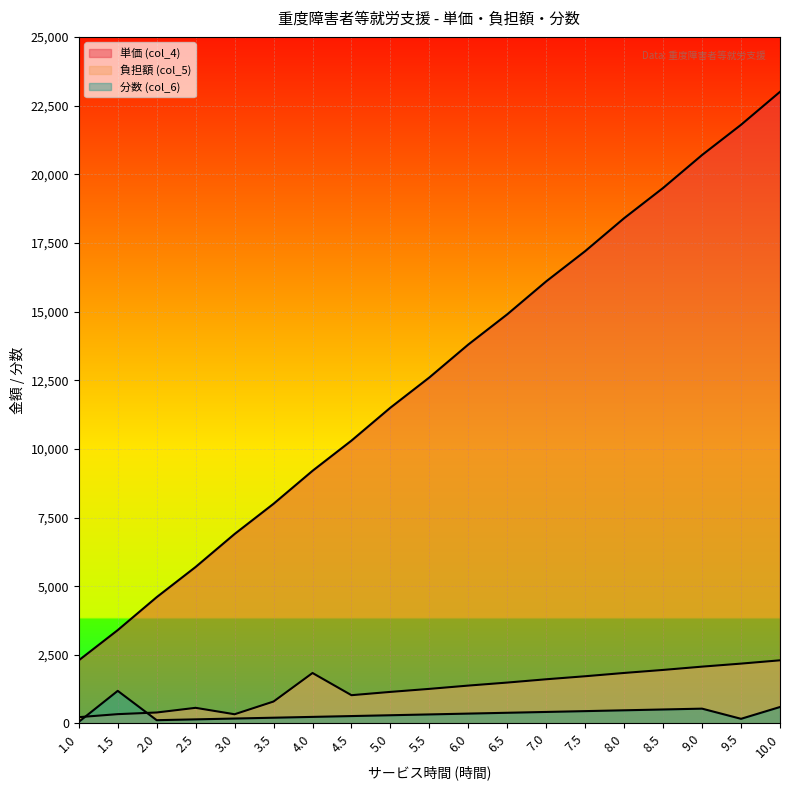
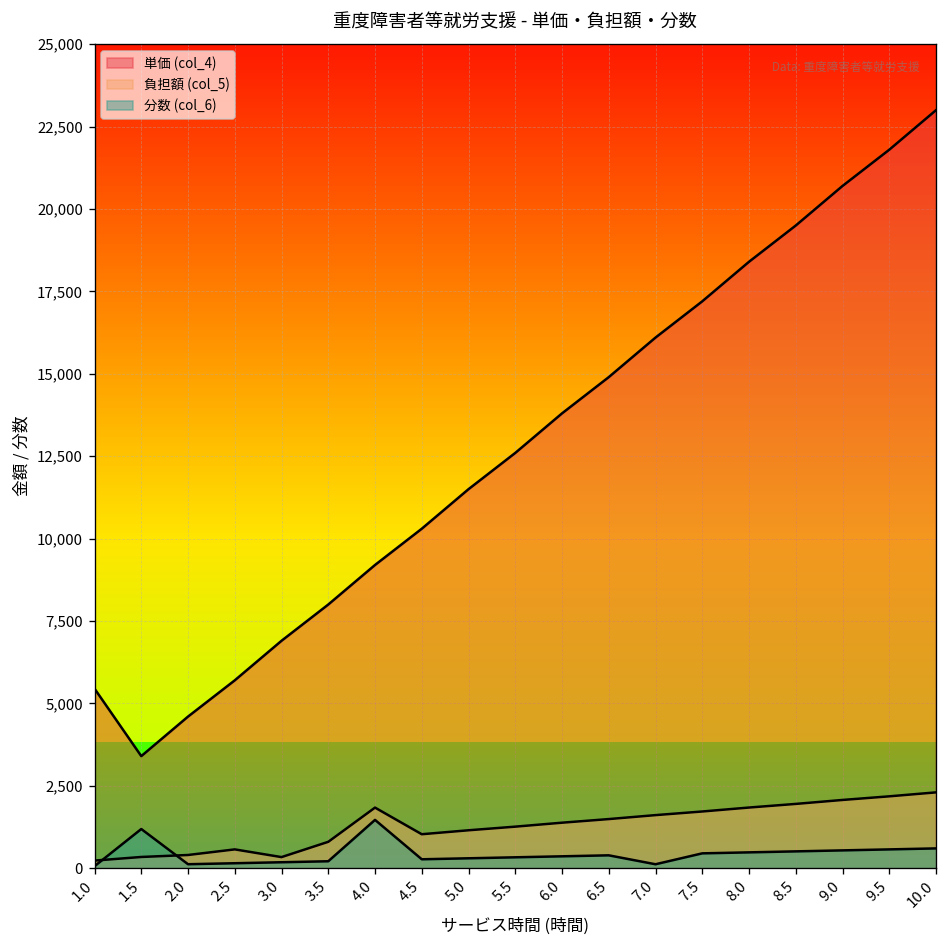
単価 (col_4), 1.0: 2,300 -> 5,400
分数 (col_6), 4.0: 200 -> 1,500
分数 (col_6), 7.0: 400 -> 100
分数 (col_6), 9.5: 200 -> 600
